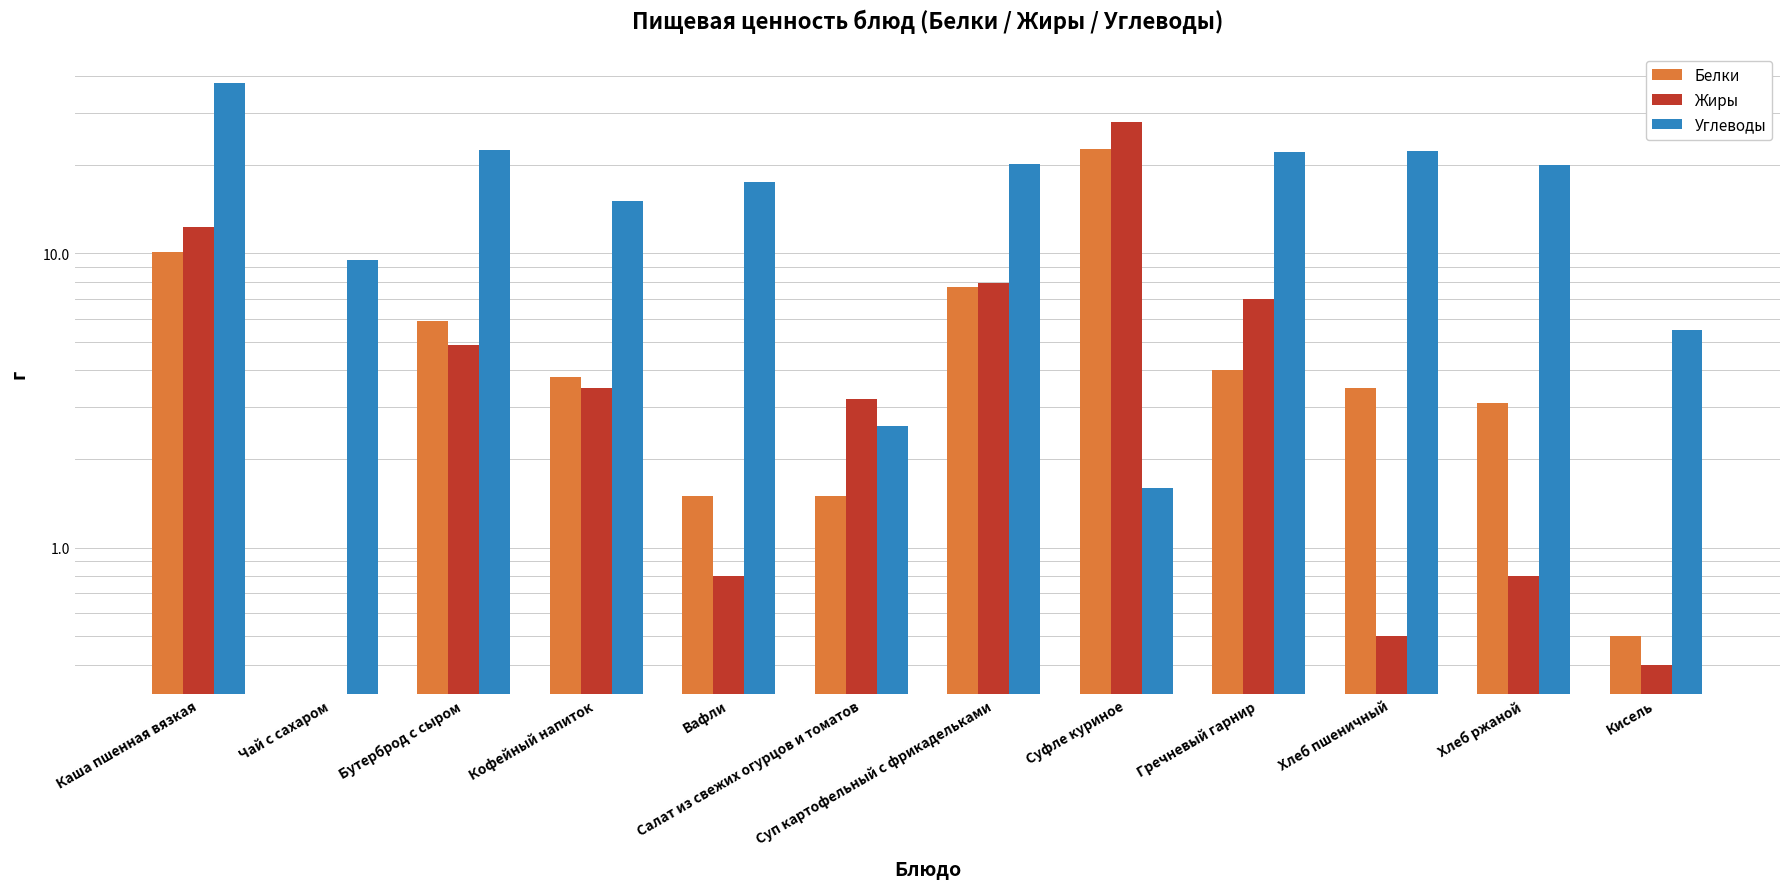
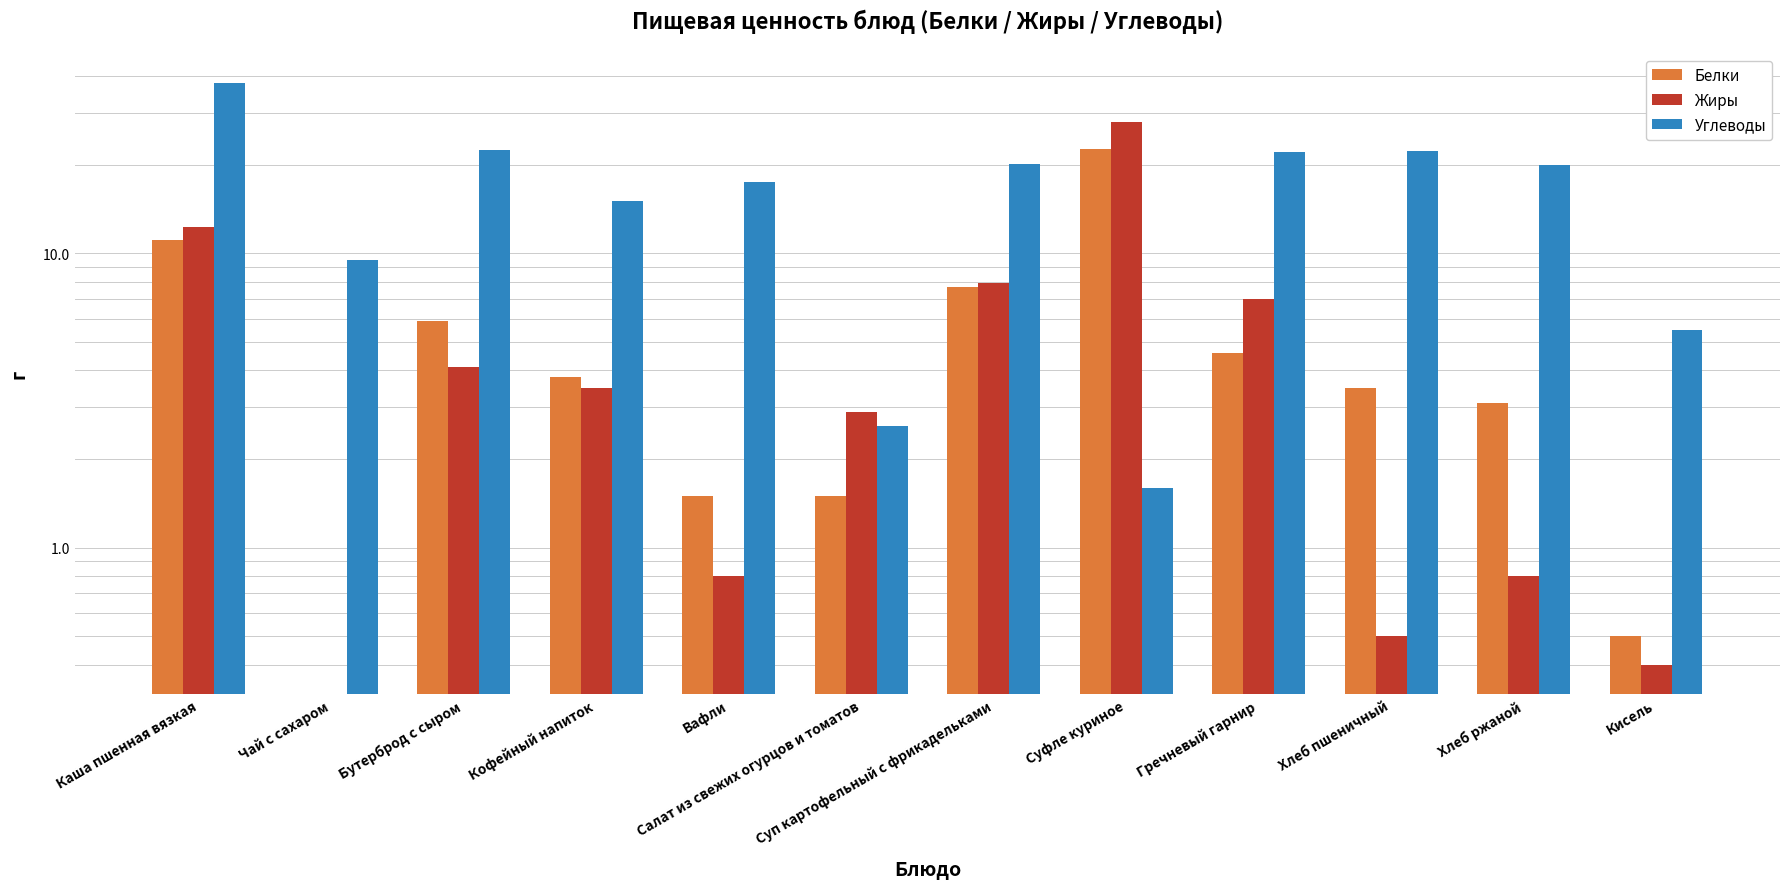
Белки, Каша пшенная вязкая: 10.1 -> 11.1
Жиры, Бутерброд с сыром: 4.9 -> 4.1
Жиры, Салат из свежих огурцов и томатов: 3.2 -> 2.9
Белки, Гречневый гарнир: 4.0 -> 4.6
